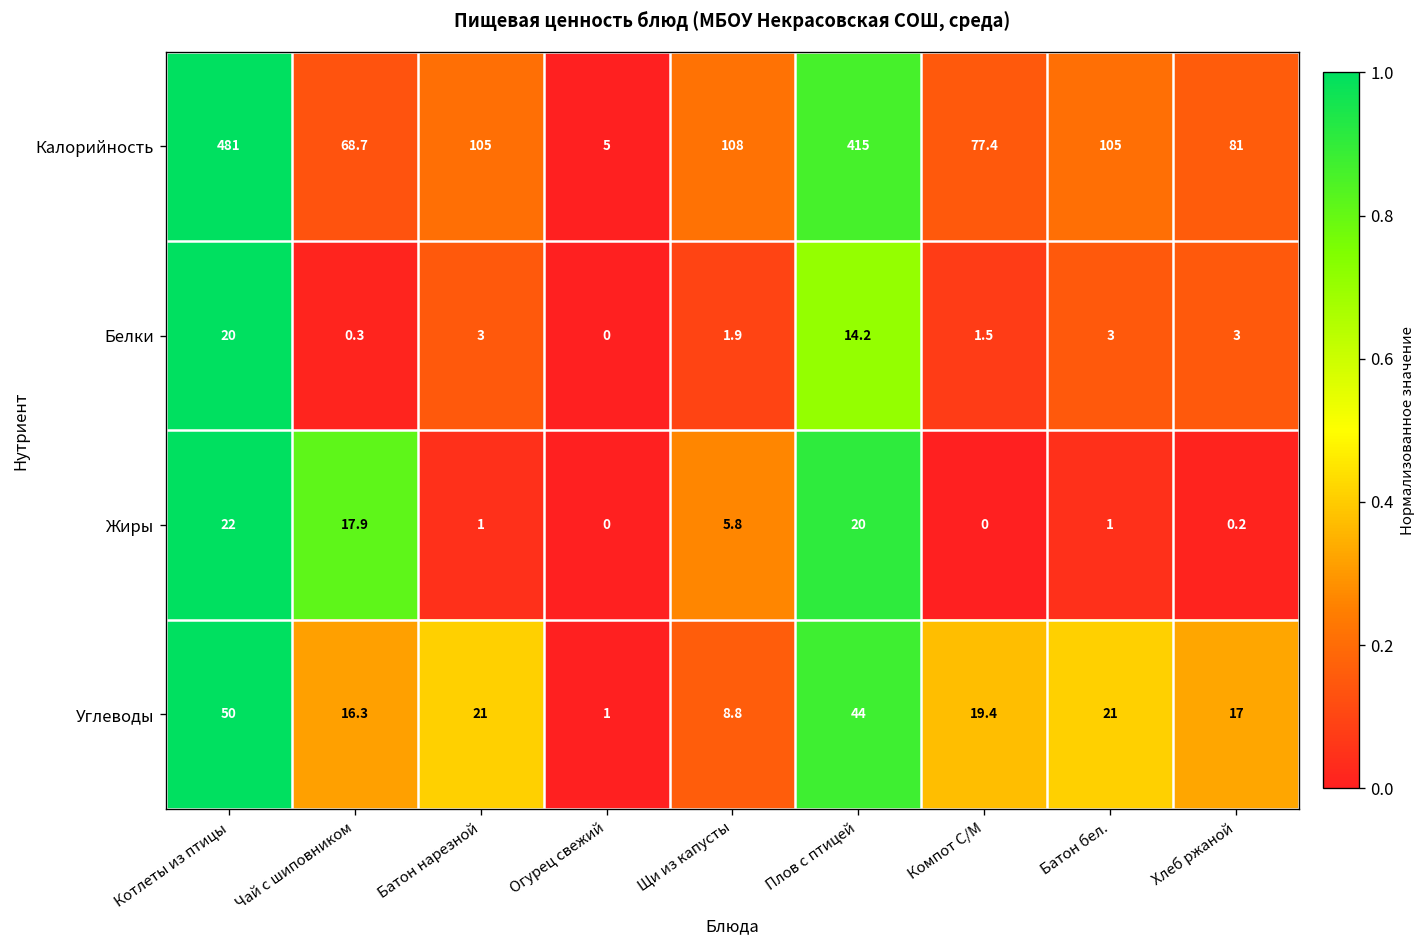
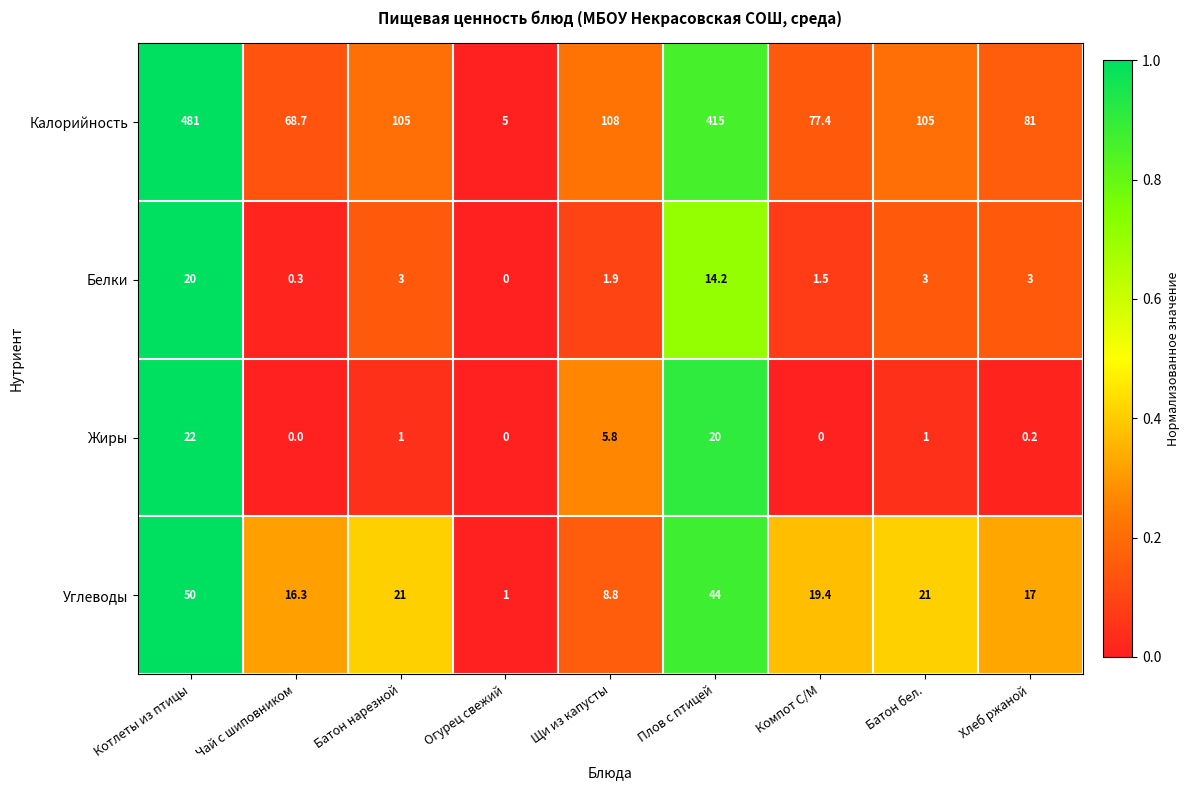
Жиры, Чай с шиповником: 17.9 -> 0.0
